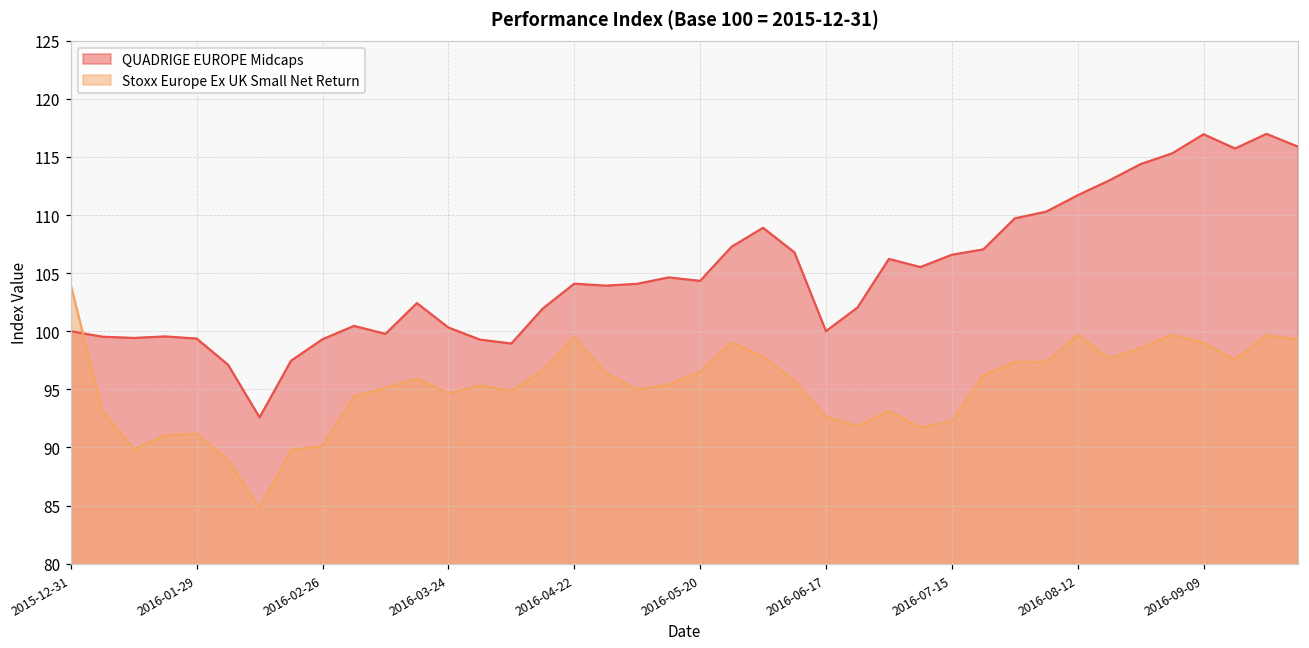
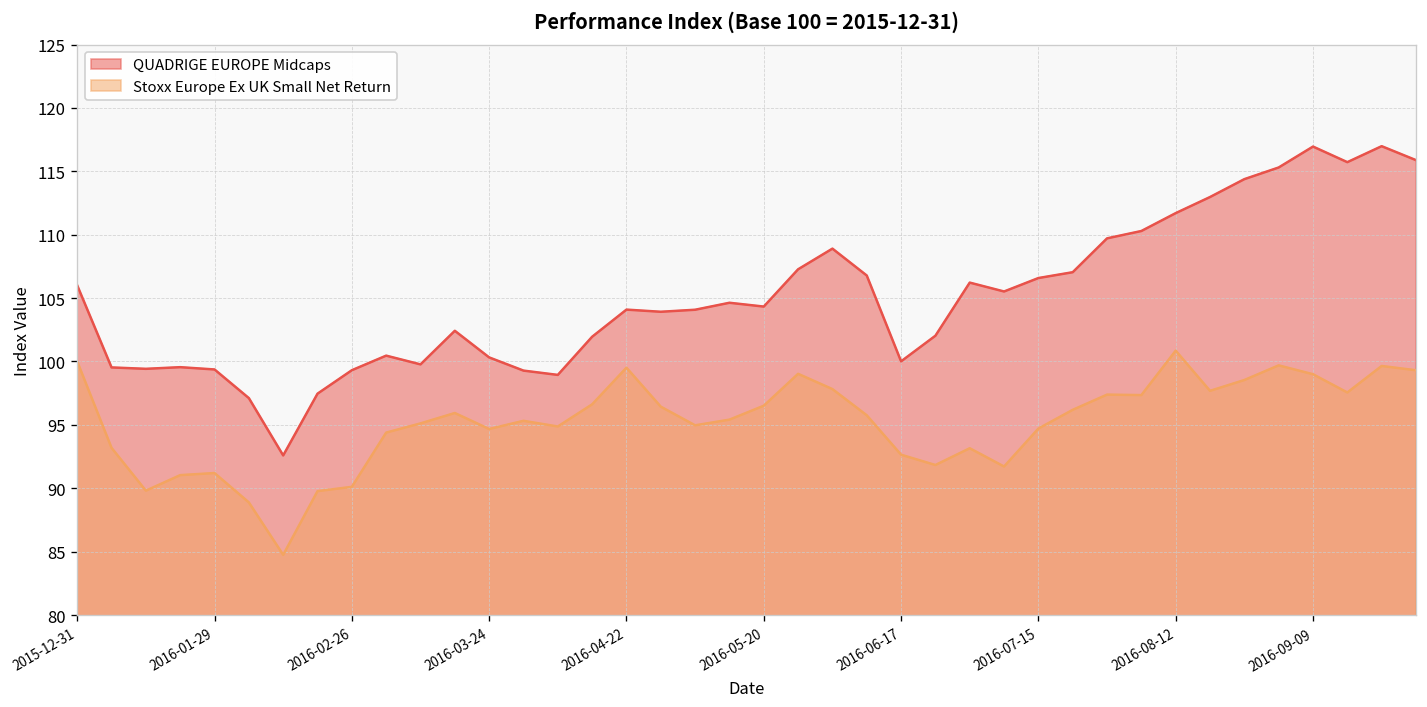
QUADRIGE EUROPE Midcaps, 2015-12-31: 100 -> 106
Stoxx Europe Ex UK Small Net Return, 2015-12-31: 104 -> 100
Stoxx Europe Ex UK Small Net Return, 2016-07-15: 92.3 -> 94.7
Stoxx Europe Ex UK Small Net Return, 2016-08-12: 99.7 -> 100.9
